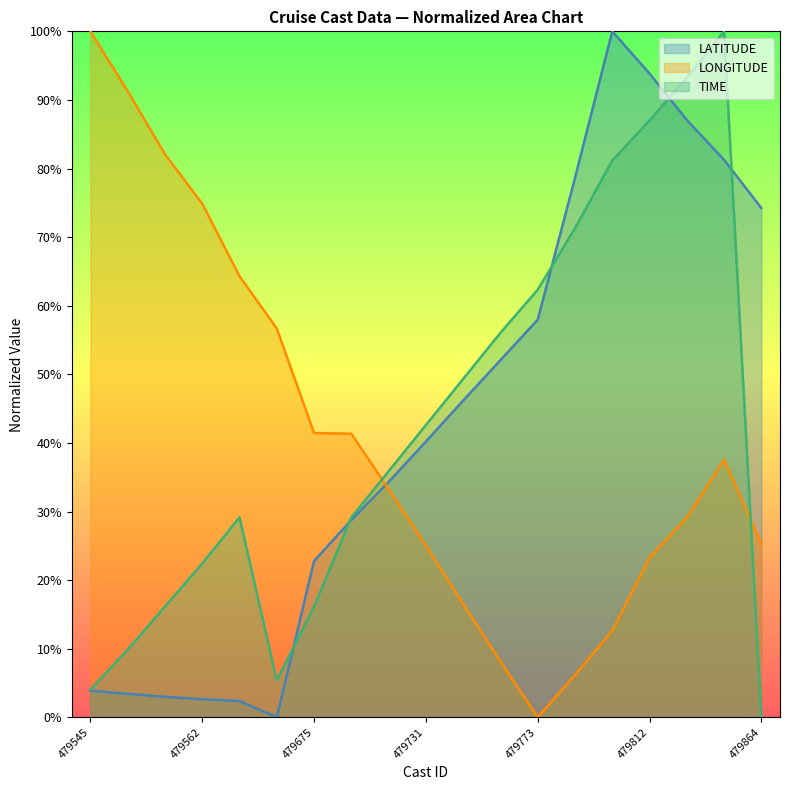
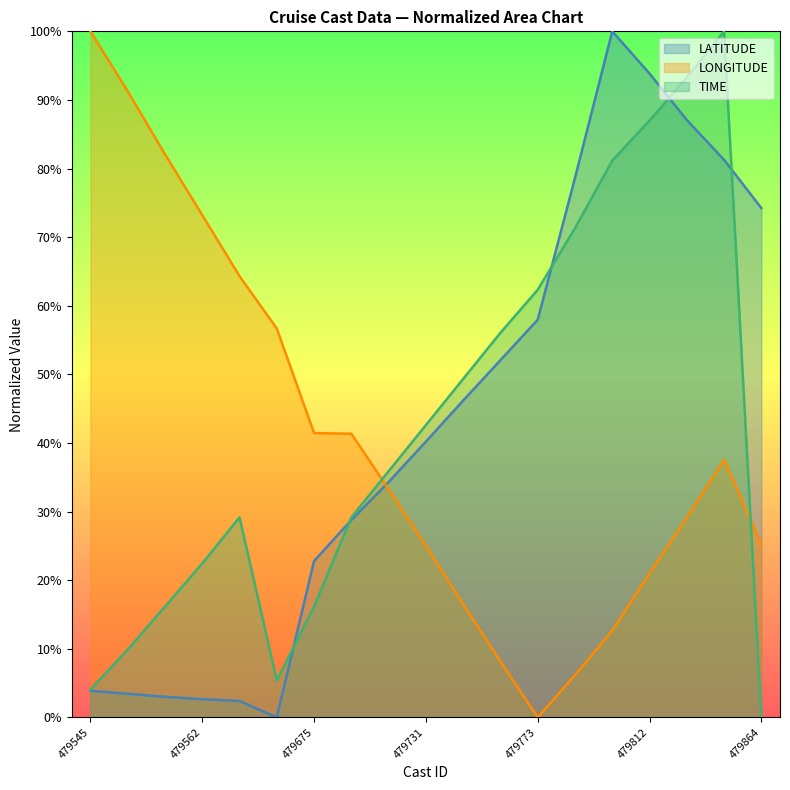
LONGITUDE, 479562: 75% -> 73%
LONGITUDE, 479812: 23% -> 21%
